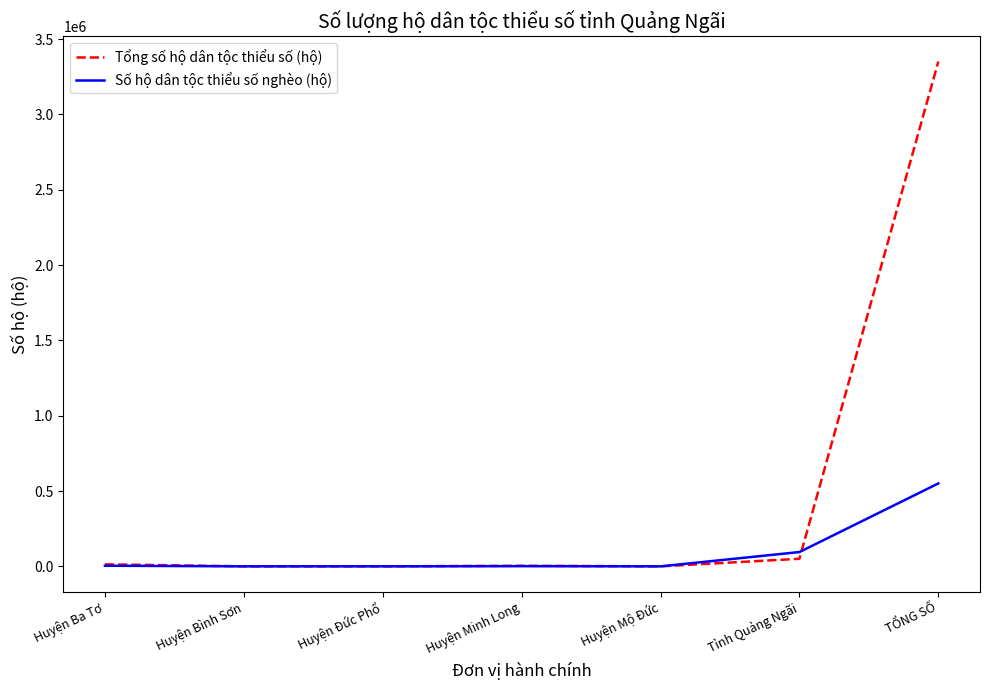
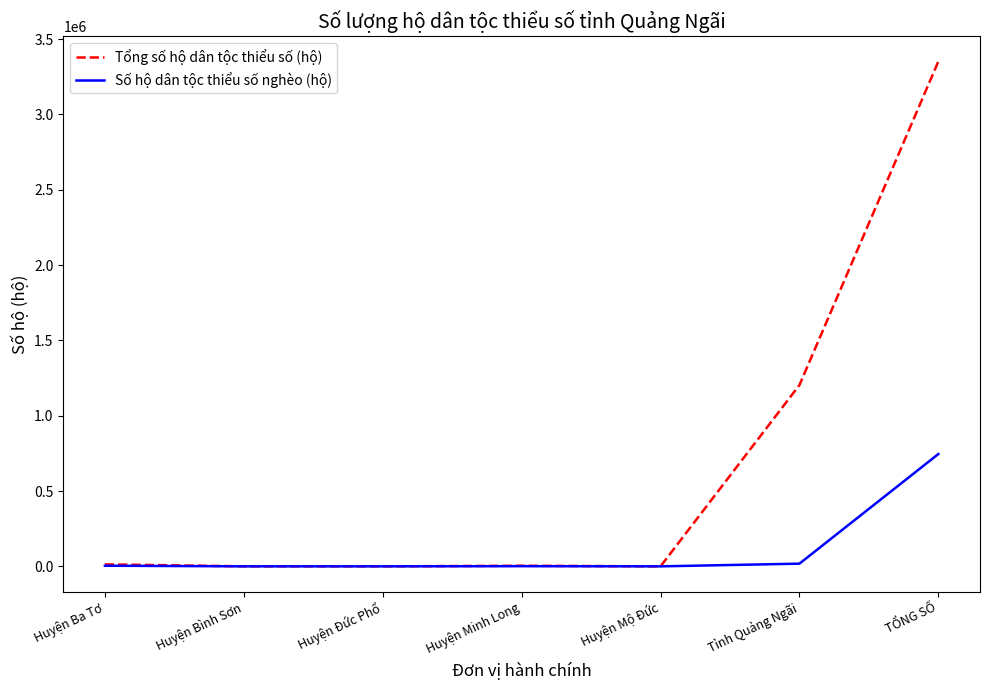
Tổng số hộ dân tộc thiểu số (hộ), Tỉnh Quảng Ngãi: 50000 -> 1200000
Số hộ dân tộc thiểu số nghèo (hộ), Tỉnh Quảng Ngãi: 90000 -> 20000
Số hộ dân tộc thiểu số nghèo (hộ), TỔNG SỐ: 550000 -> 750000
